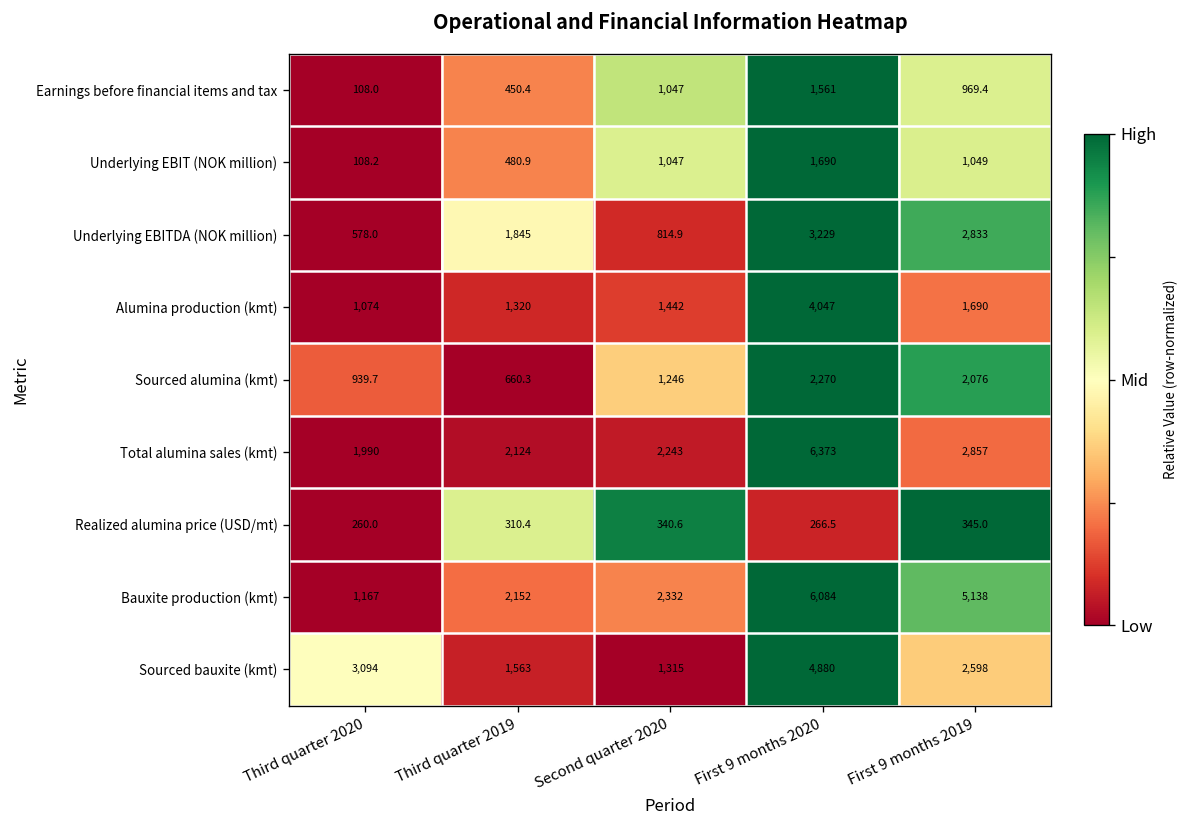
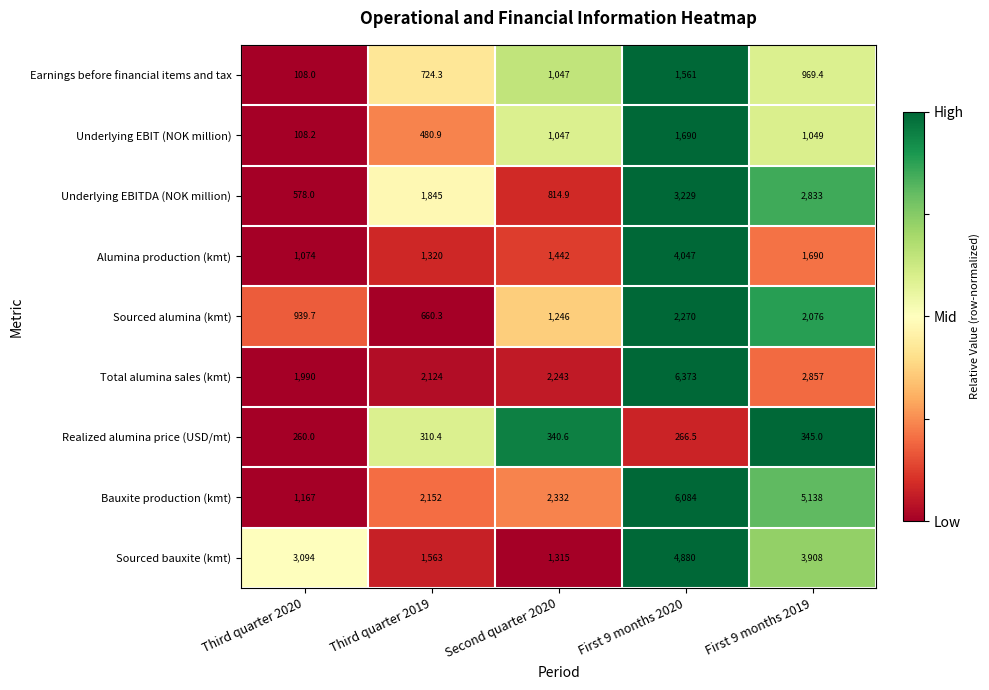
Earnings before financial items and tax, Third quarter 2019: 450.4 -> 724.3
Sourced bauxite (kmt), First 9 months 2019: 2,598 -> 3,908
